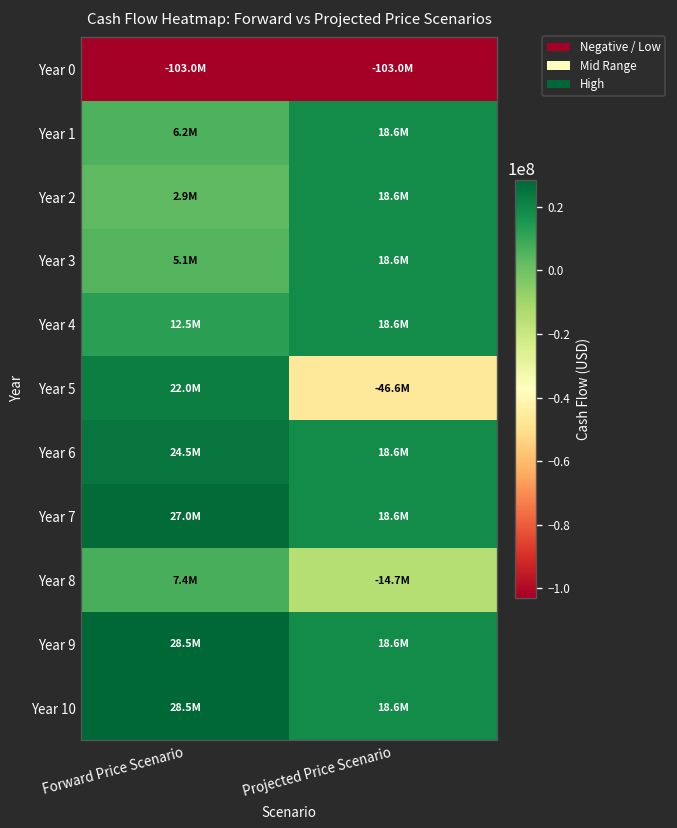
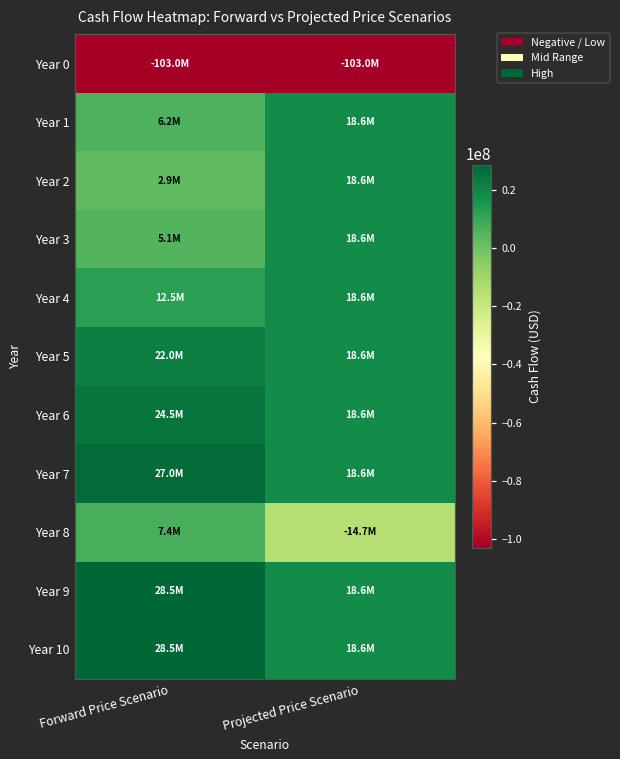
Year 5, Projected Price Scenario: -46.6M -> 18.6M
